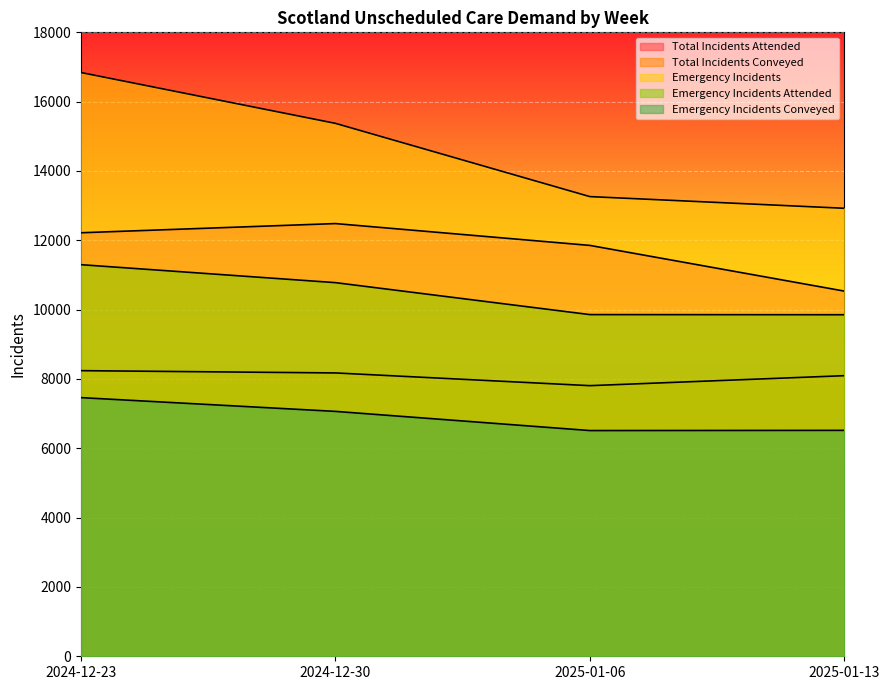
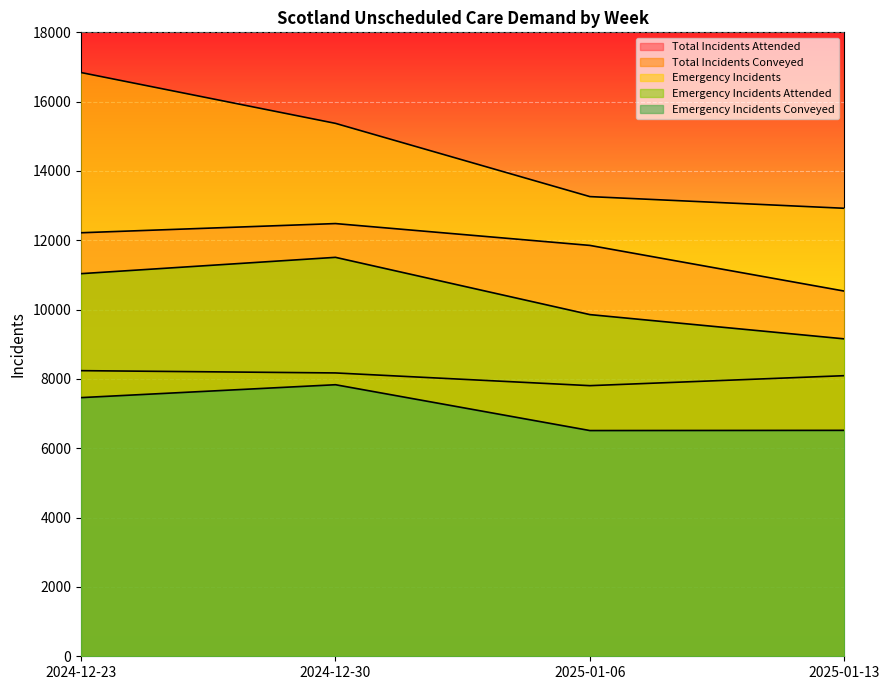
Emergency Incidents Attended, 2024-12-23: 11300 -> 11000
Emergency Incidents Attended, 2024-12-30: 10800 -> 11500
Emergency Incidents Conveyed, 2024-12-30: 7100 -> 7800
Emergency Incidents Attended, 2025-01-13: 9900 -> 9200
